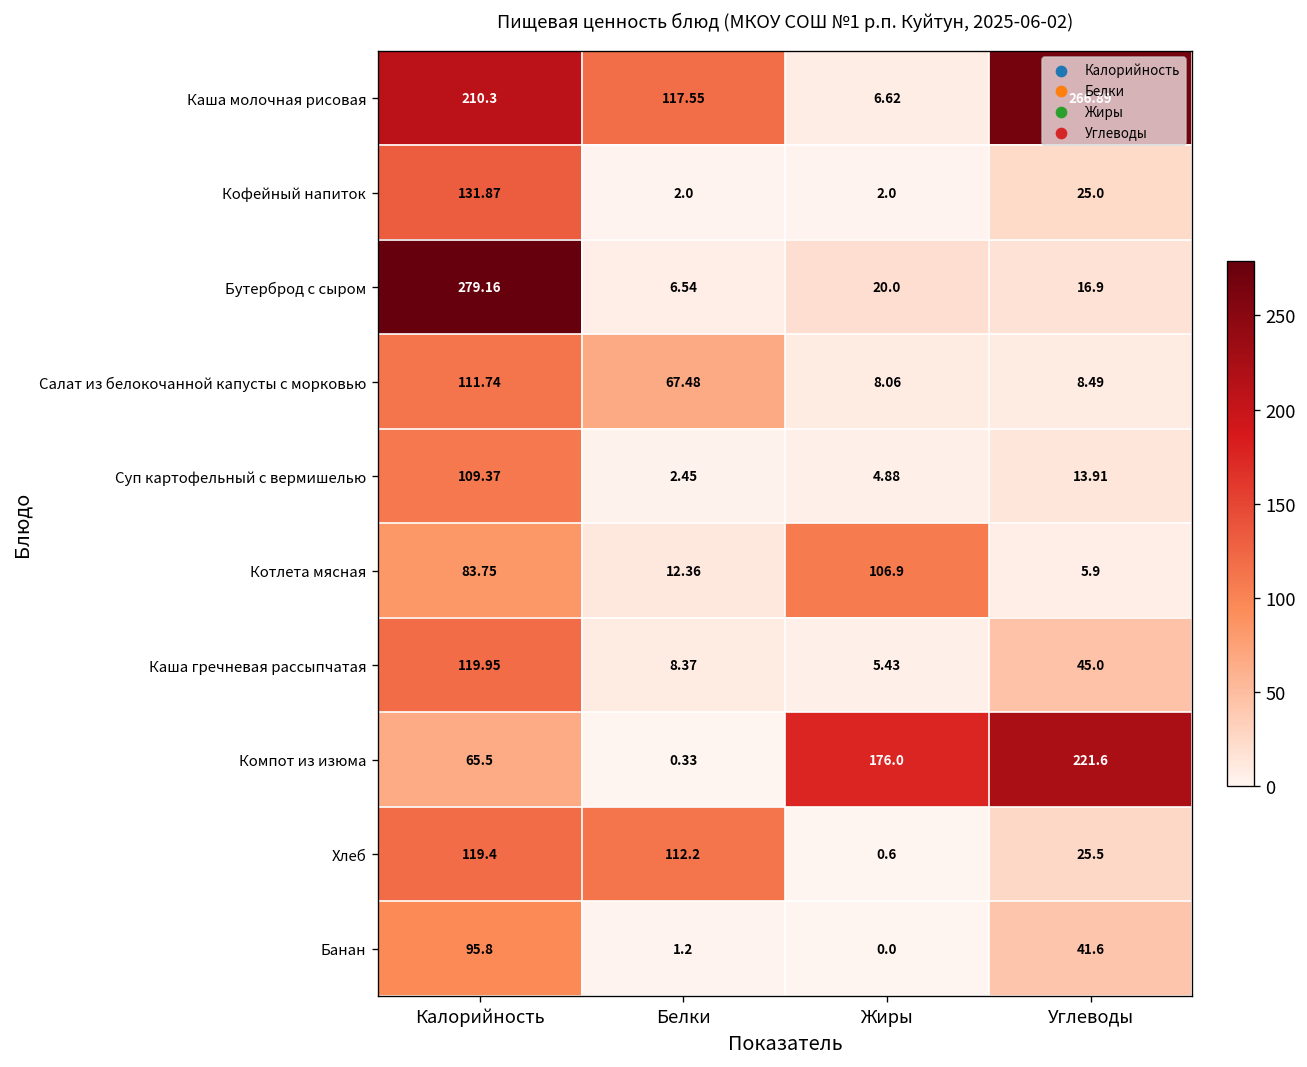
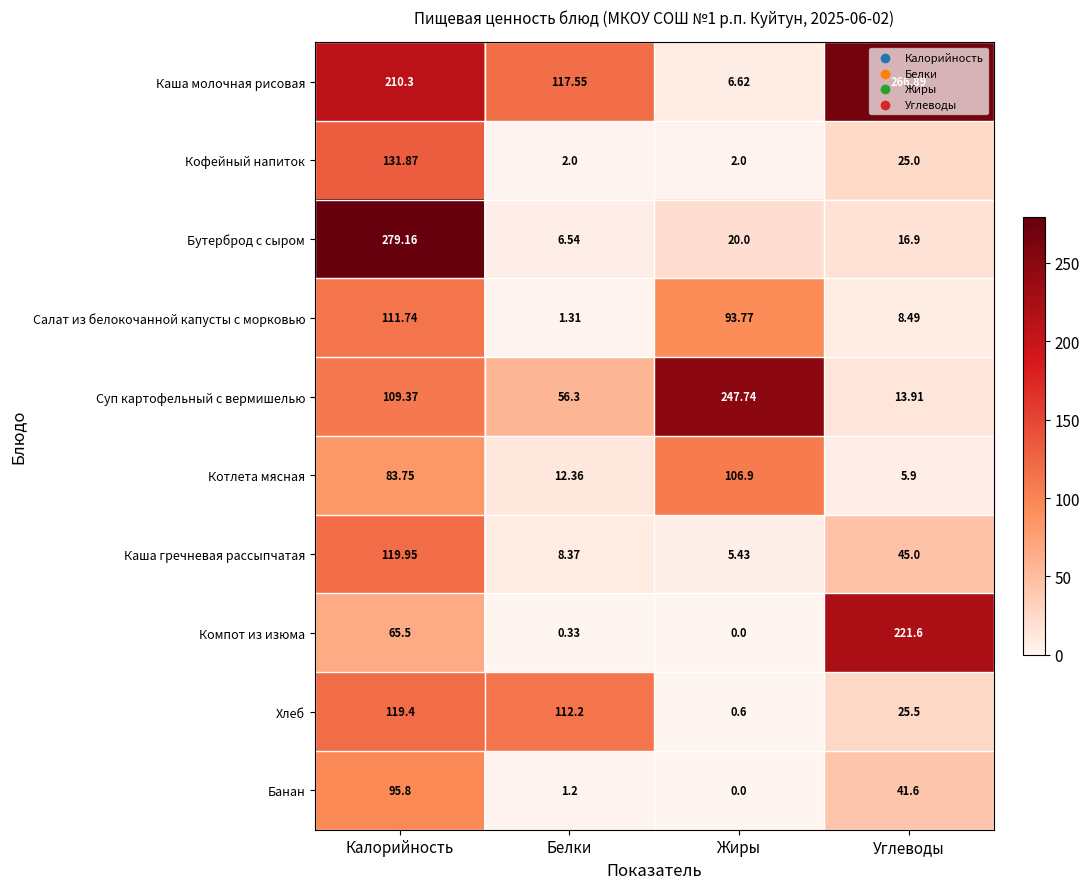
Салат из белокочанной капусты с морковью, Белки: 67.48 -> 1.31
Салат из белокочанной капусты с морковью, Жиры: 8.06 -> 93.77
Суп картофельный с вермишелью, Белки: 2.45 -> 56.3
Суп картофельный с вермишелью, Жиры: 4.88 -> 247.74
Компот из изюма, Жиры: 176.0 -> 0.0
